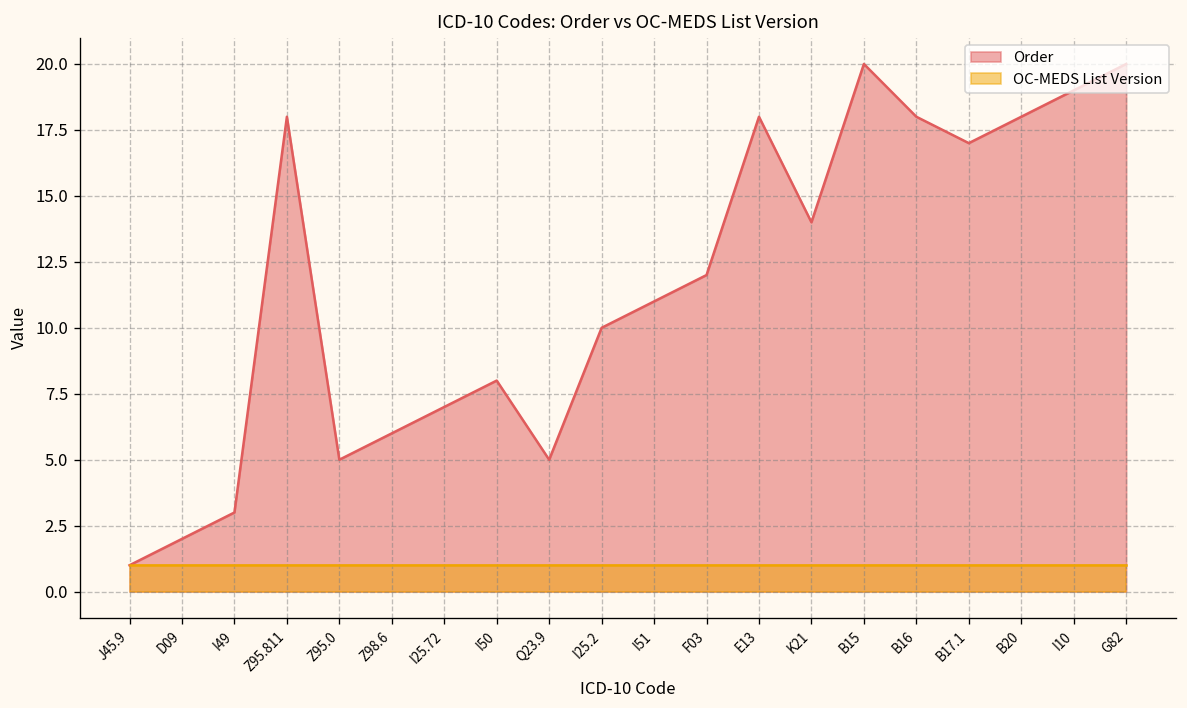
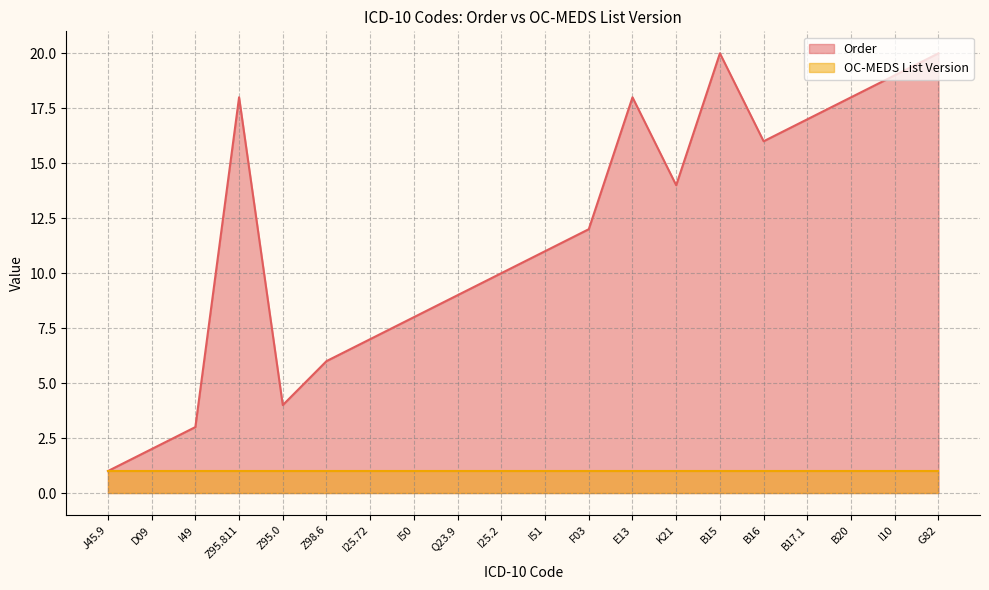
Order, Z95.0: 5 -> 4
Order, Q23.9: 5 -> 9
Order, B16: 18 -> 16
